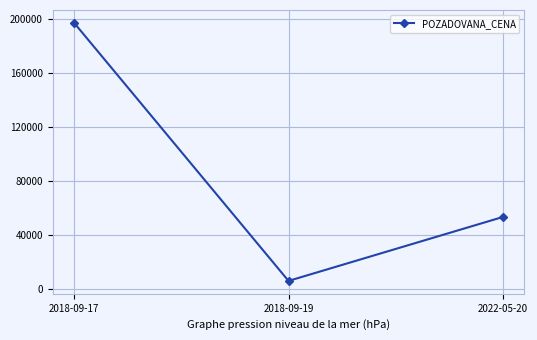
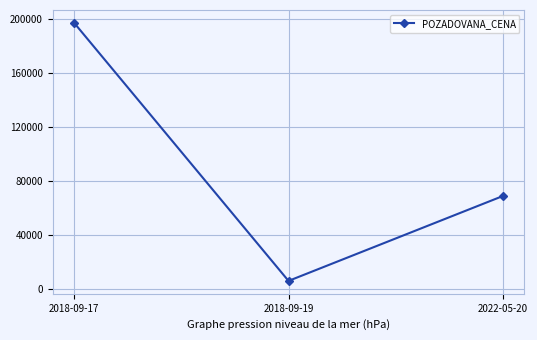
2022-05-20: 53000 -> 69000
